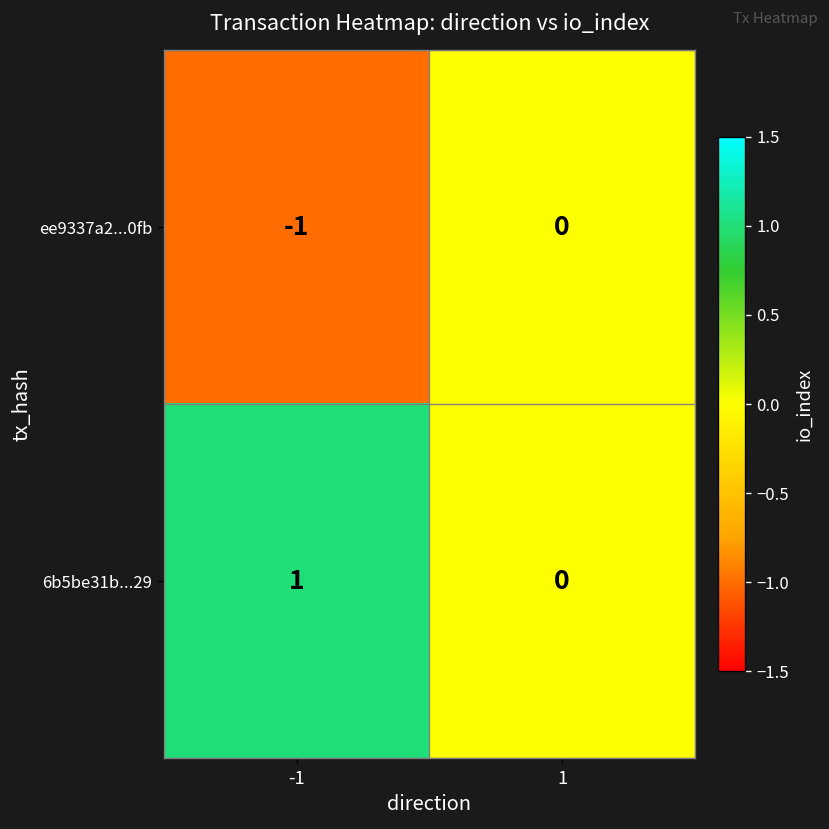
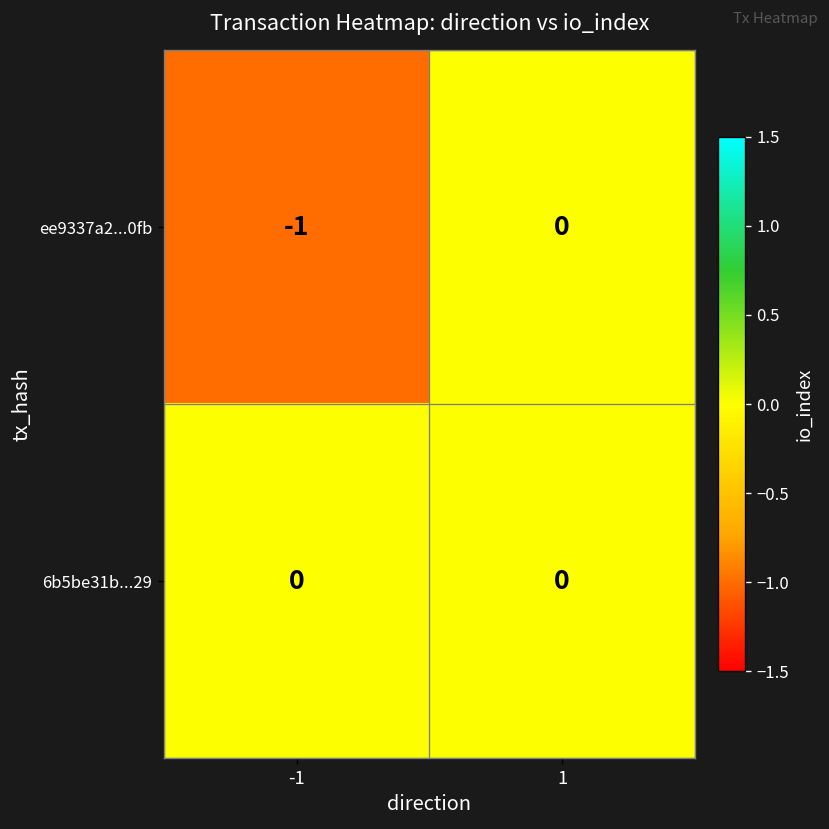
6b5be31b...29, -1: 1 -> 0
